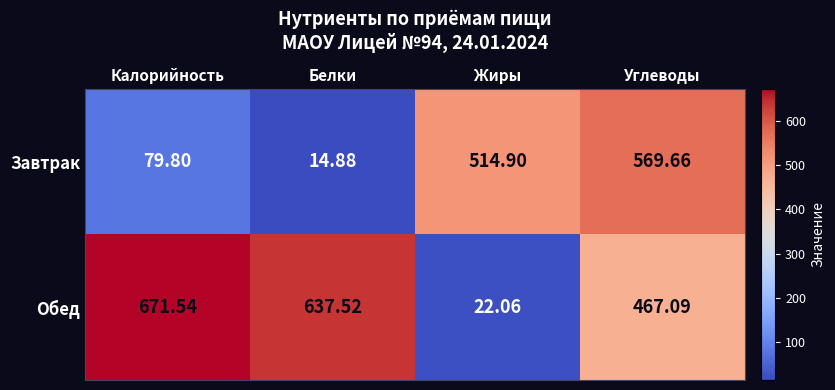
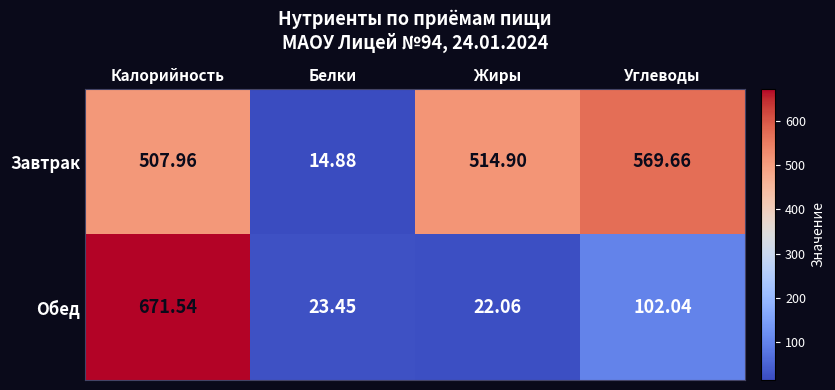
Завтрак, Калорийность: 79.80 -> 507.96
Обед, Белки: 637.52 -> 23.45
Обед, Углеводы: 467.09 -> 102.04
